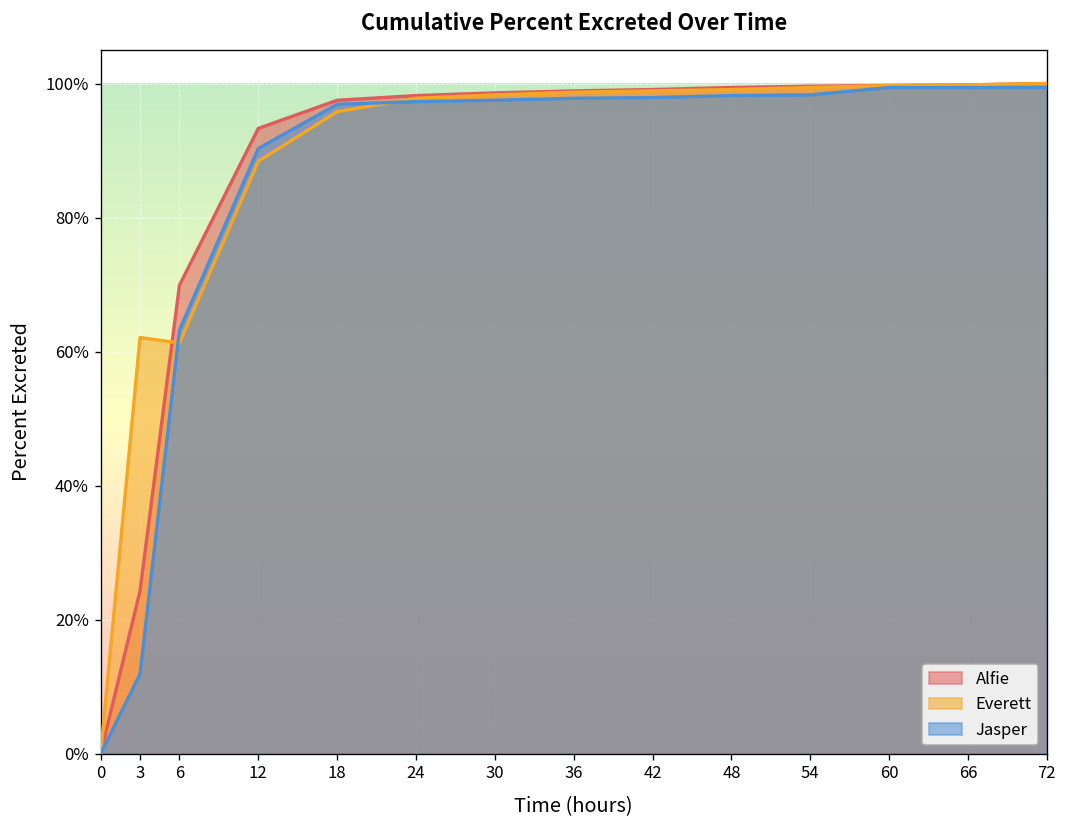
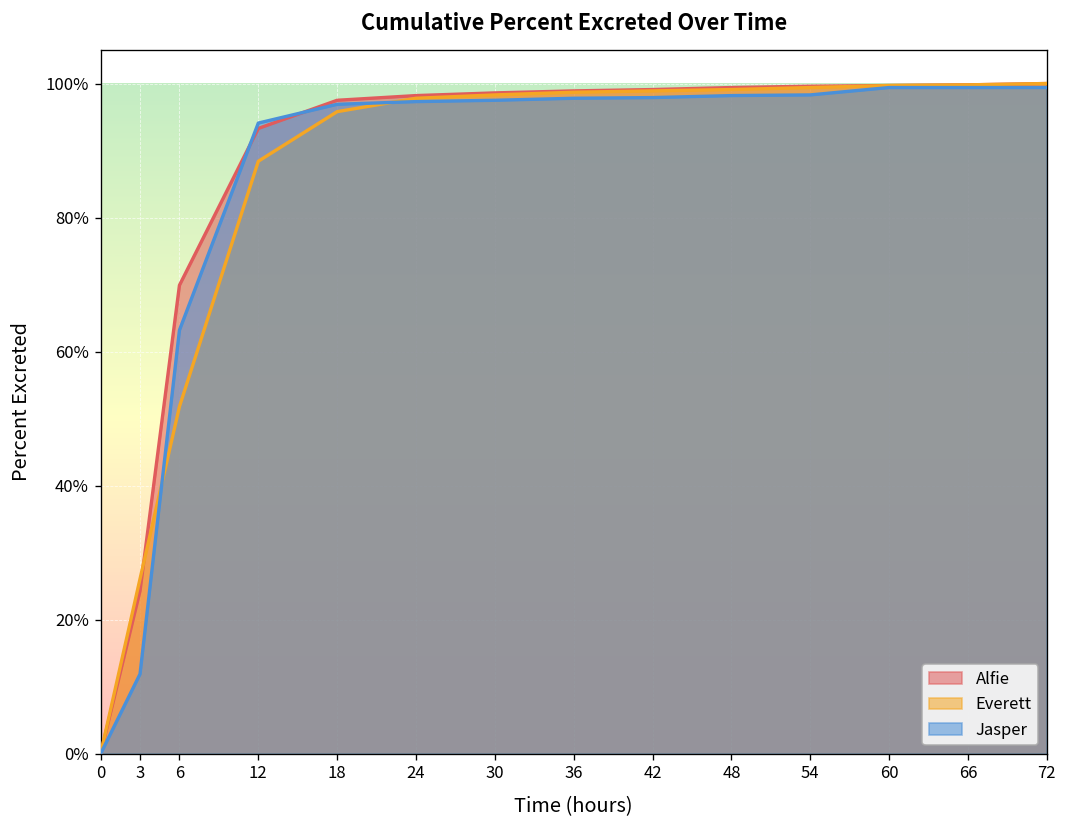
Everett, 3: 62% -> 26%
Everett, 6: 61% -> 52%
Jasper, 12: 90% -> 94%
